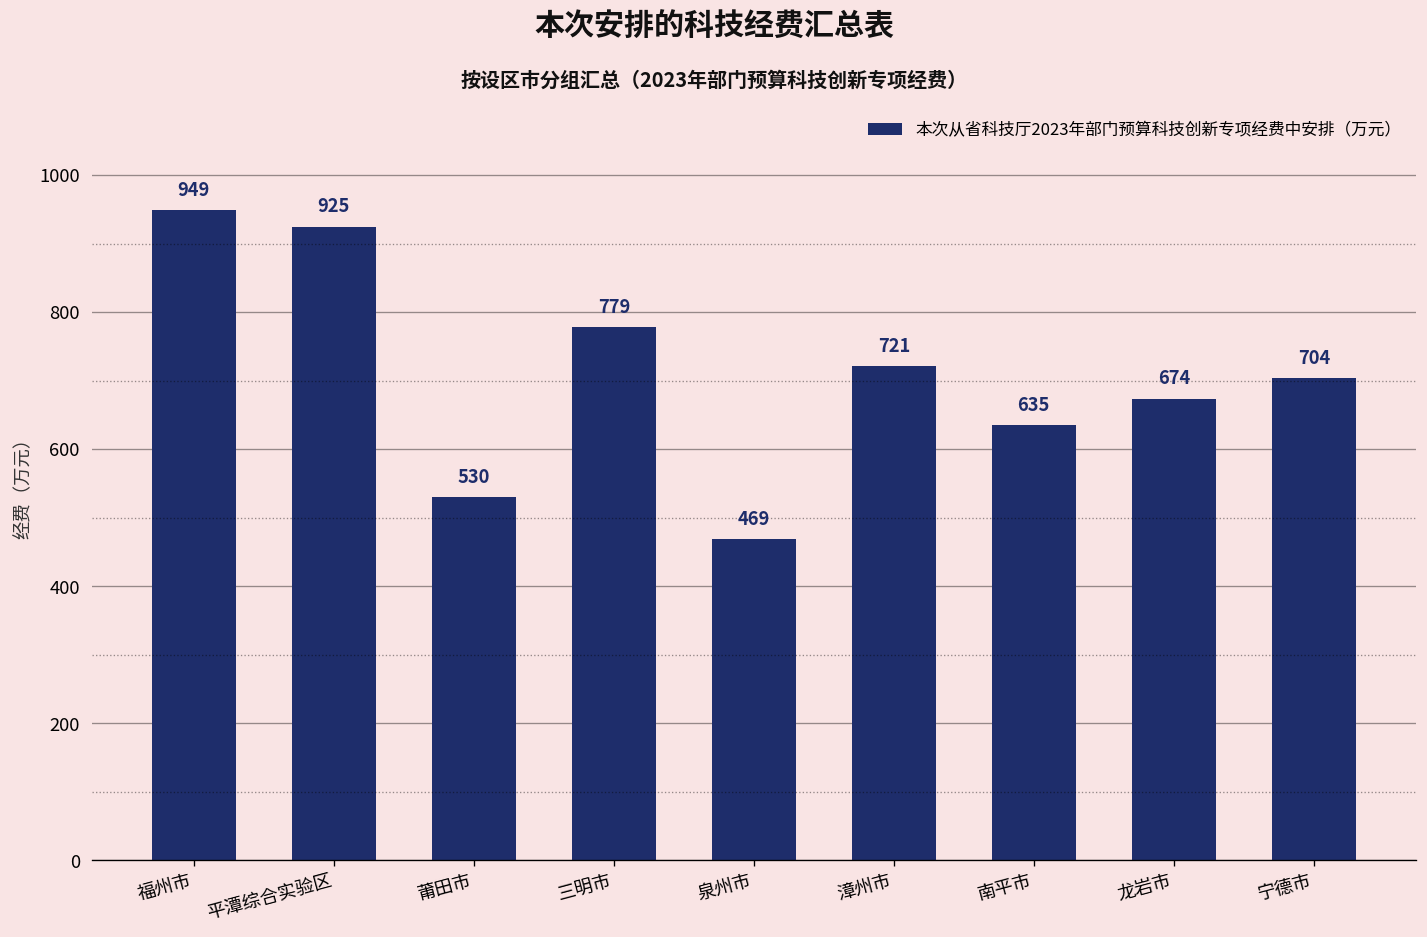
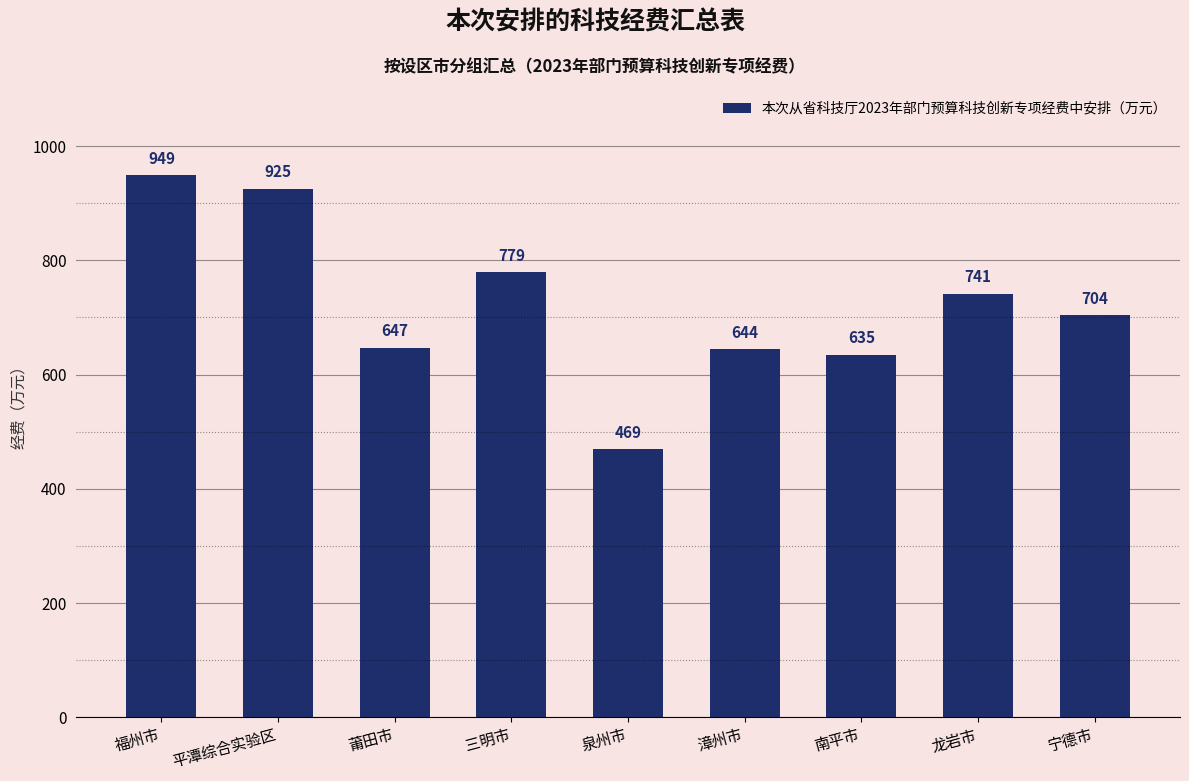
莆田市: 530 -> 647
漳州市: 721 -> 644
龙岩市: 674 -> 741
